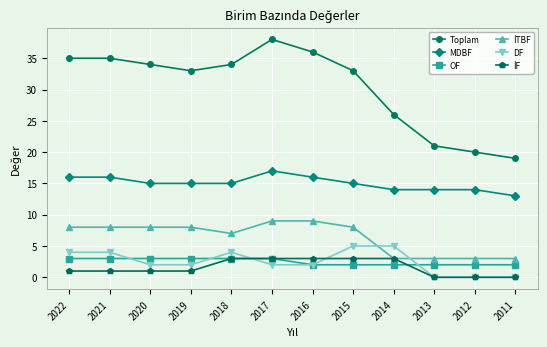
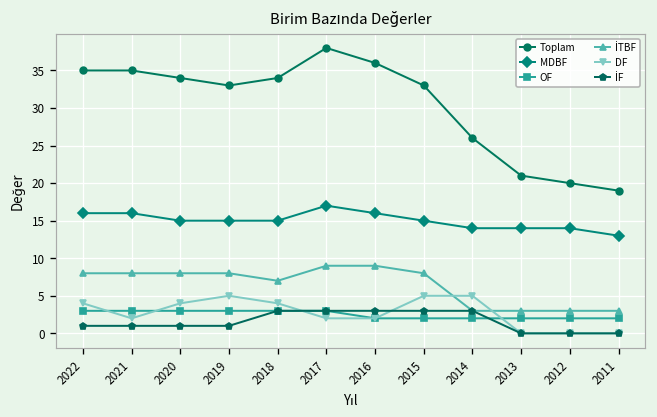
DF, 2021: 4 -> 2
DF, 2020: 2 -> 4
DF, 2019: 2 -> 5
